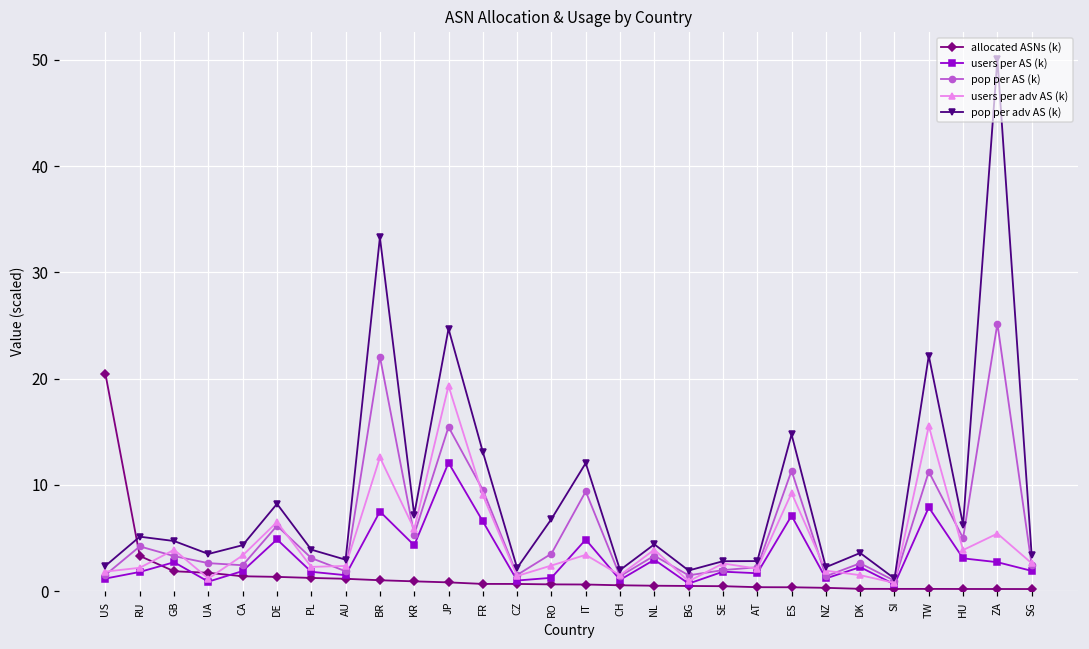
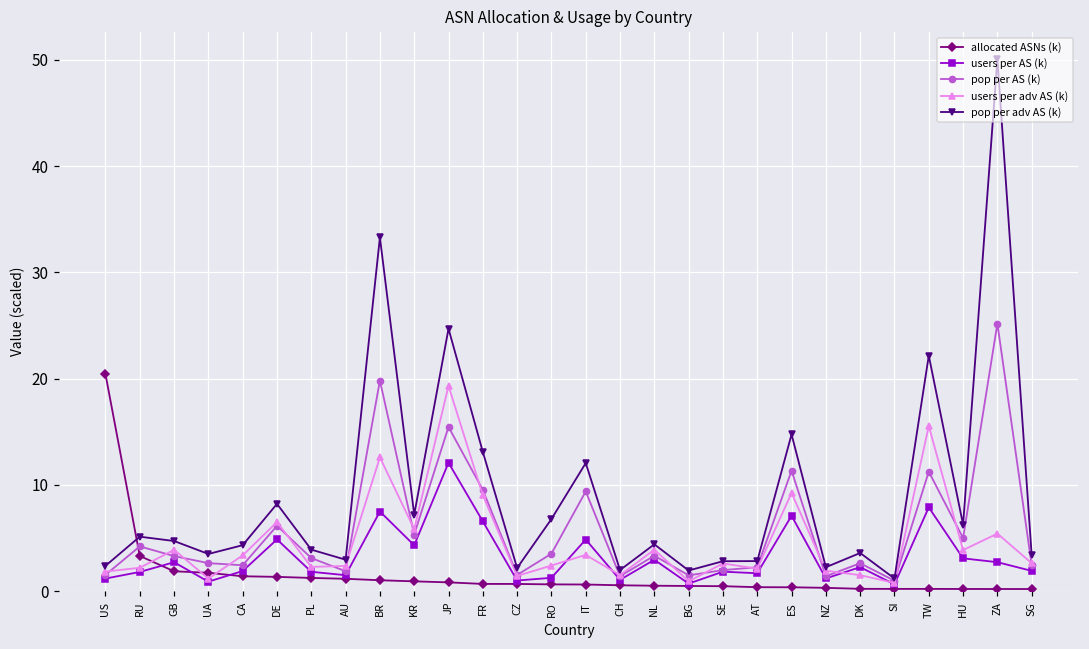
pop per AS (k), BR: 22 -> 20
